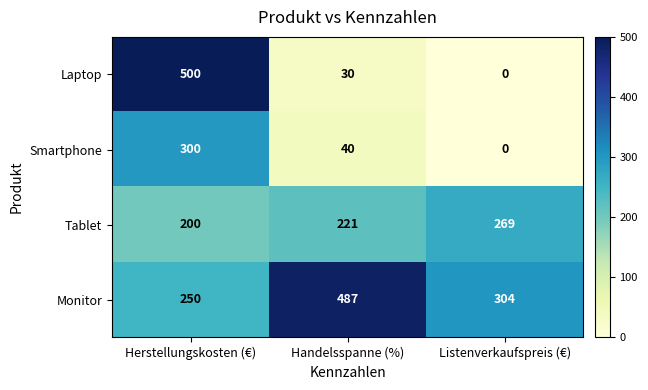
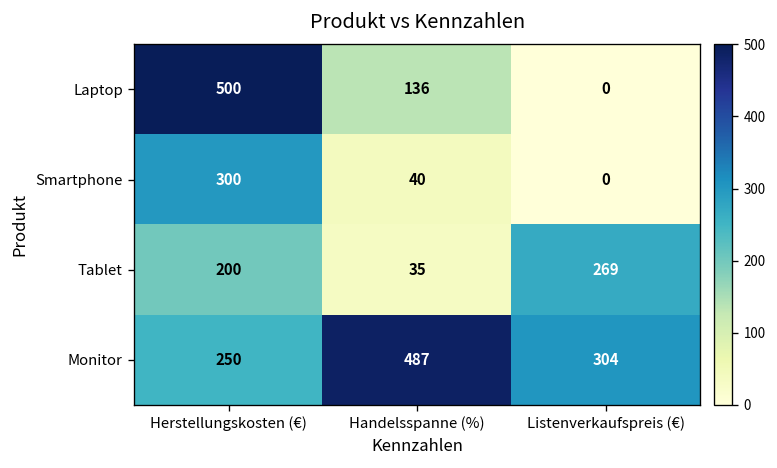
Laptop, Handelsspanne (%): 30 -> 136
Tablet, Handelsspanne (%): 221 -> 35
